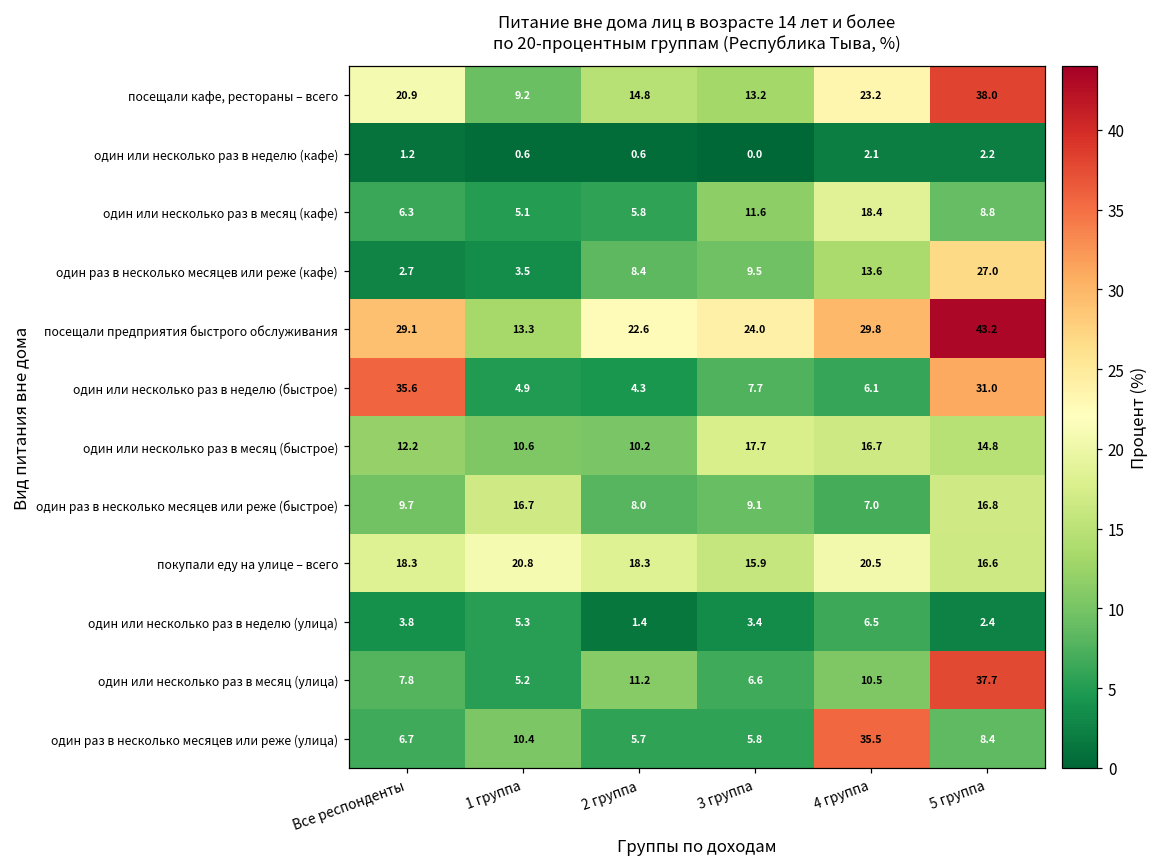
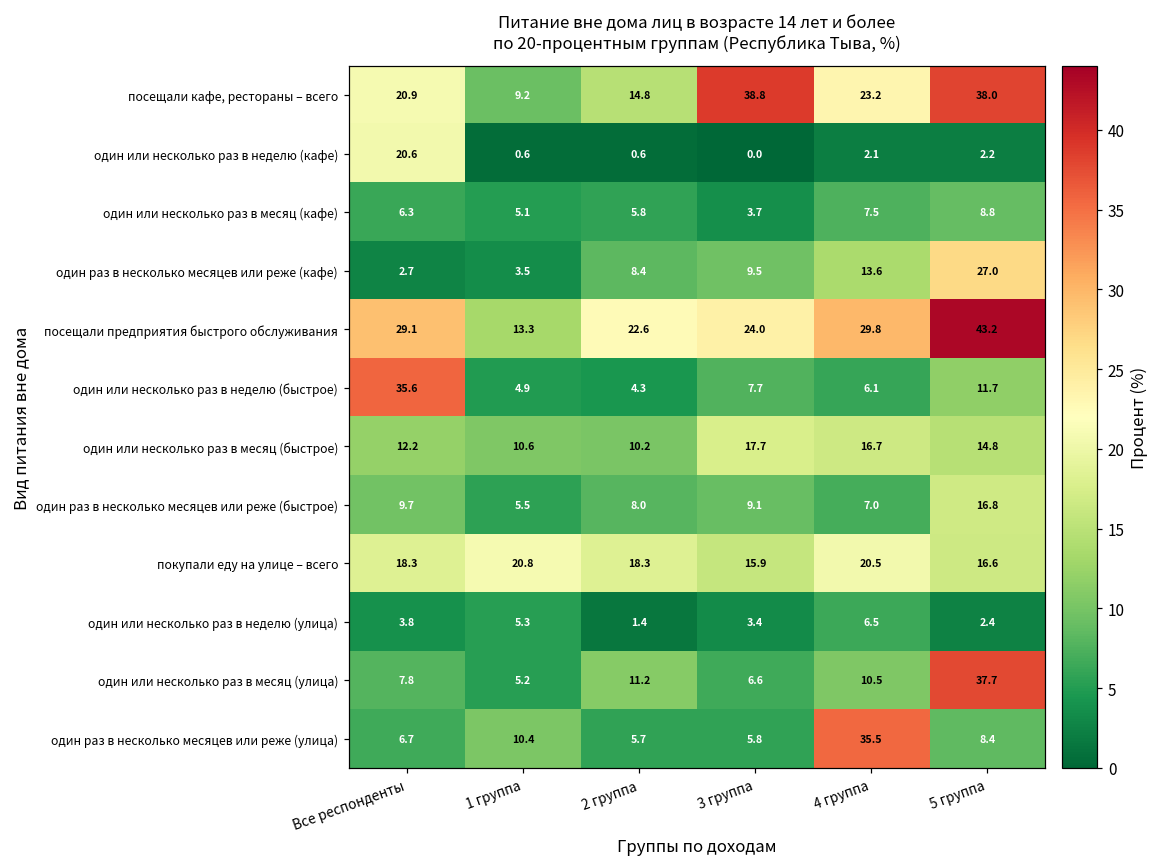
посещали кафе, рестораны – всего, 3 группа: 13.2 -> 38.8
один или несколько раз в неделю (кафе), Все респонденты: 1.2 -> 20.6
один или несколько раз в месяц (кафе), 3 группа: 11.6 -> 3.7
один или несколько раз в месяц (кафе), 4 группа: 18.4 -> 7.5
один или несколько раз в неделю (быстрое), 5 группа: 31.0 -> 11.7
один раз в несколько месяцев или реже (быстрое), 1 группа: 16.7 -> 5.5
